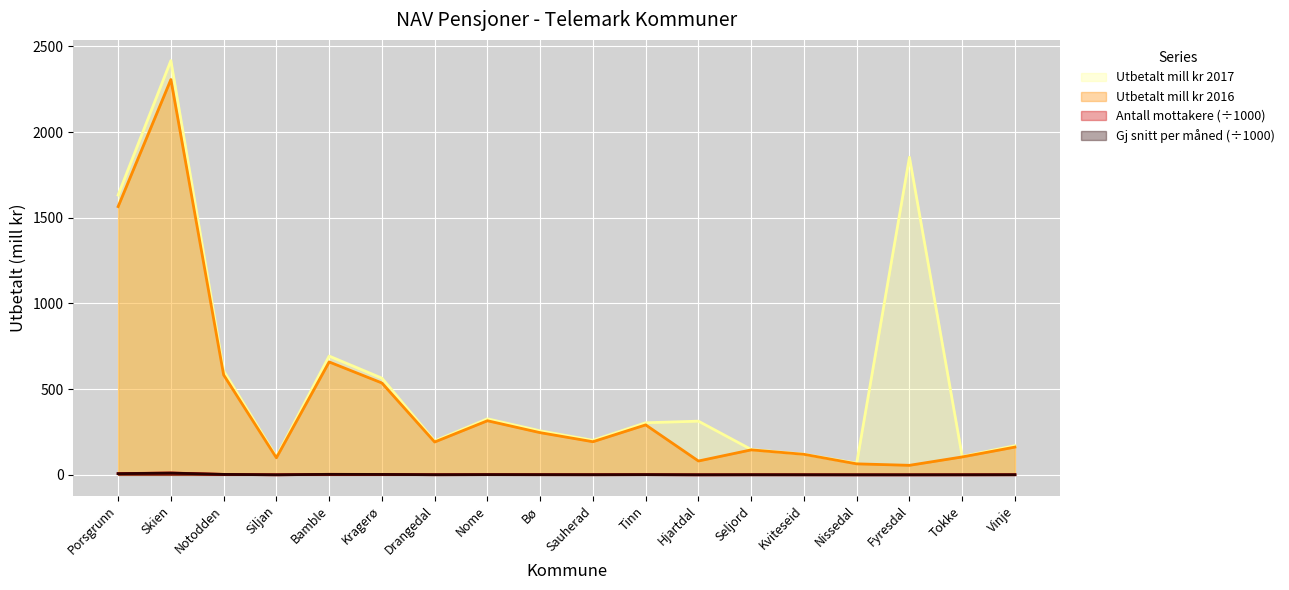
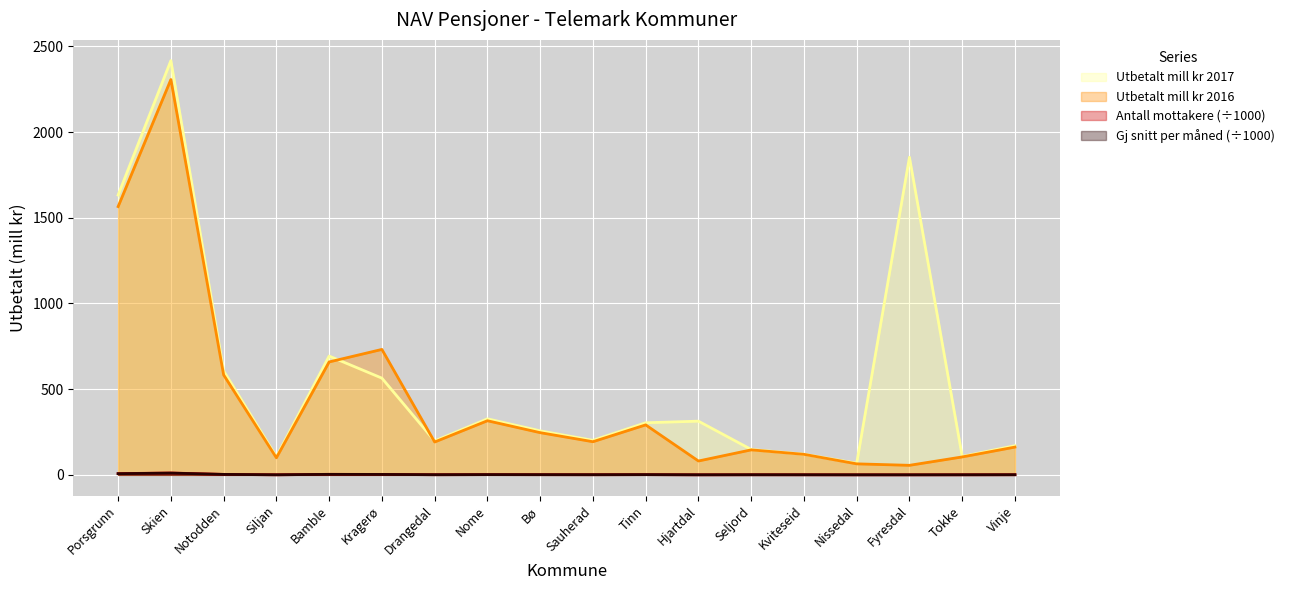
Utbetalt mill kr 2016, Kragerø: 540 -> 730
